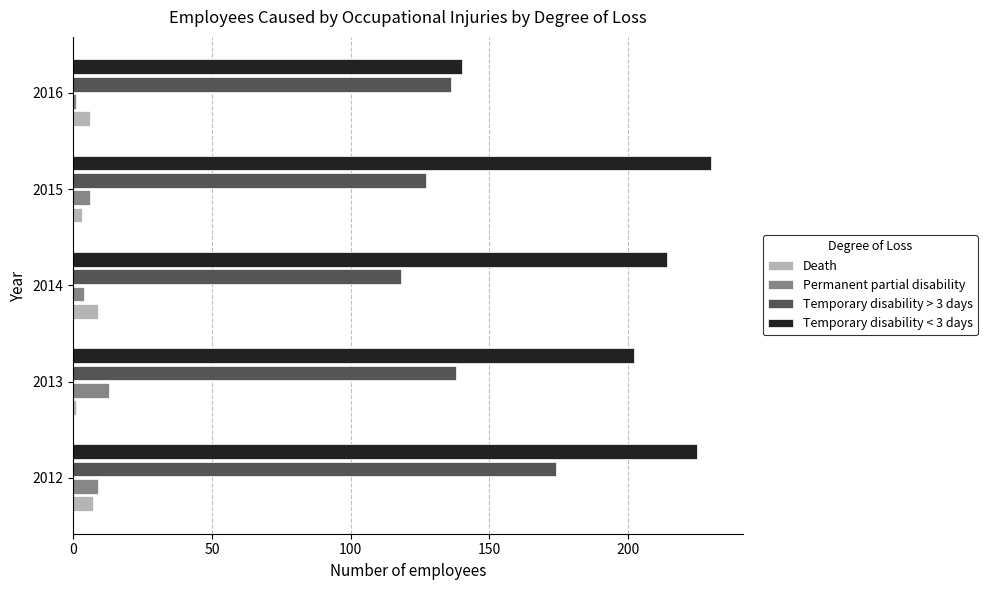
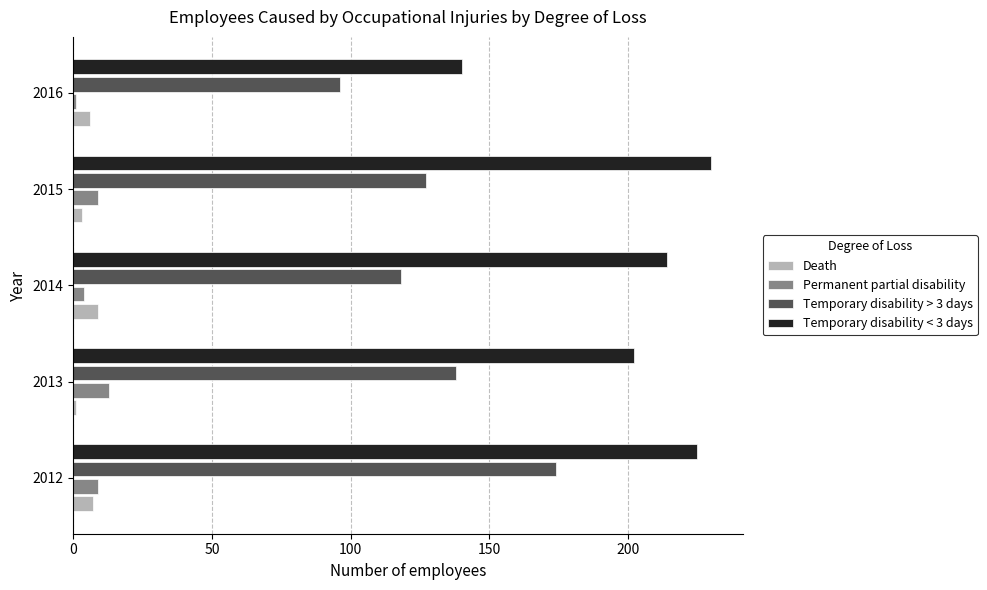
Temporary disability > 3 days, 2016: 136 -> 96
Permanent partial disability, 2015: 6 -> 9
